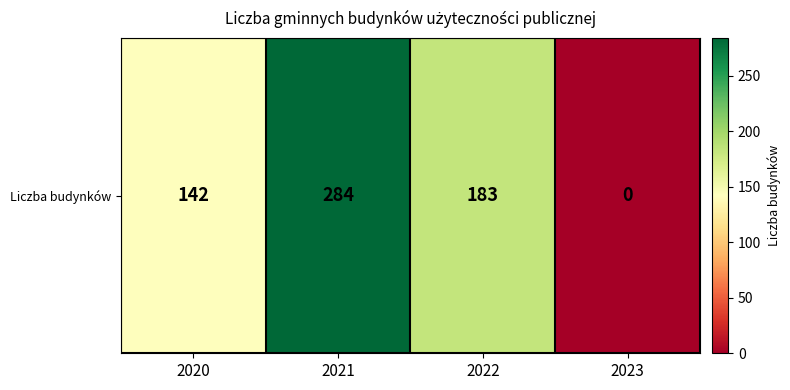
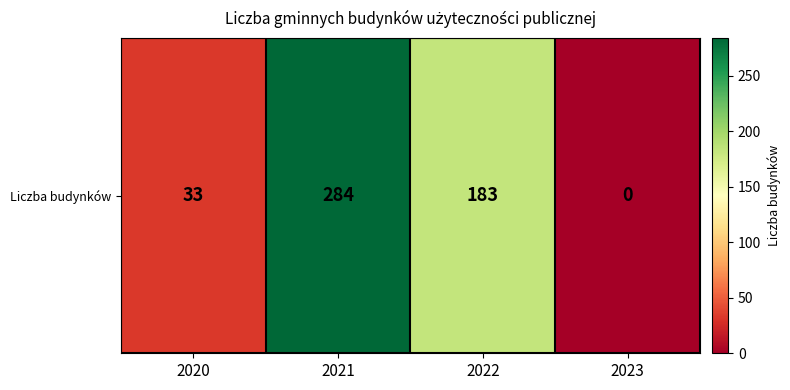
Liczba budynków, 2020: 142 -> 33
